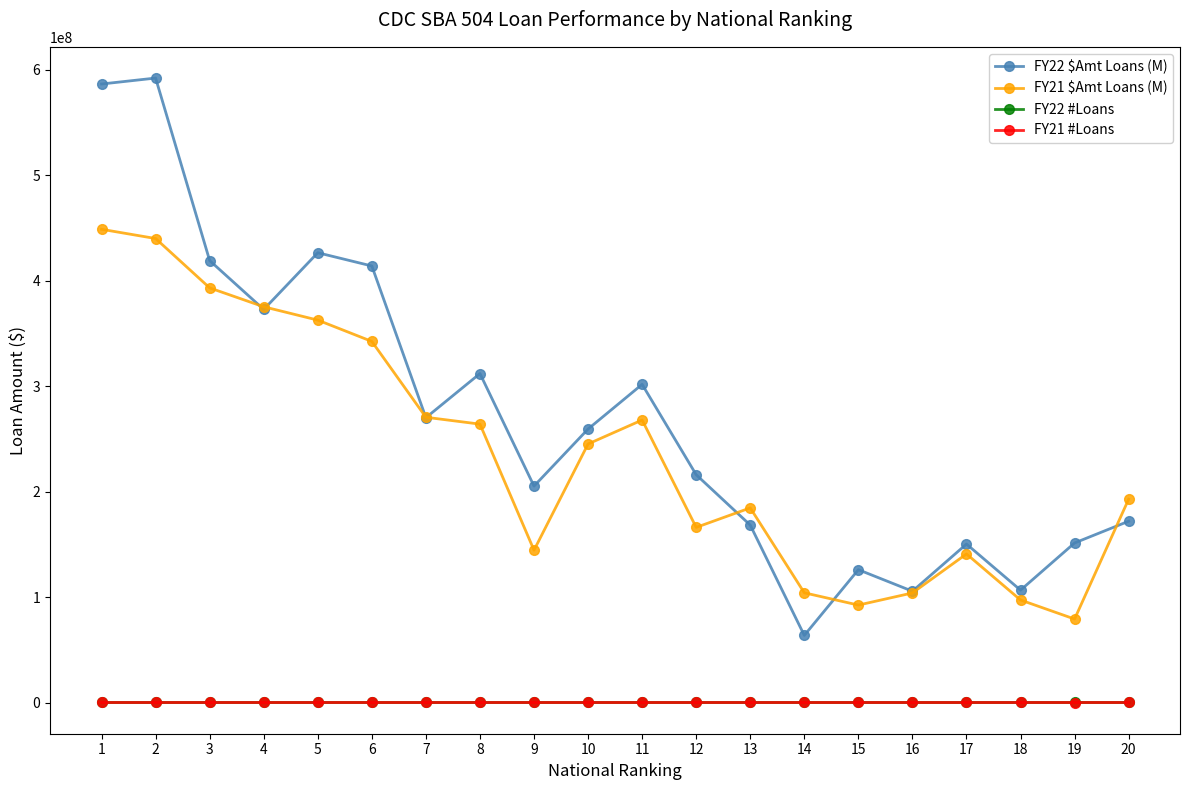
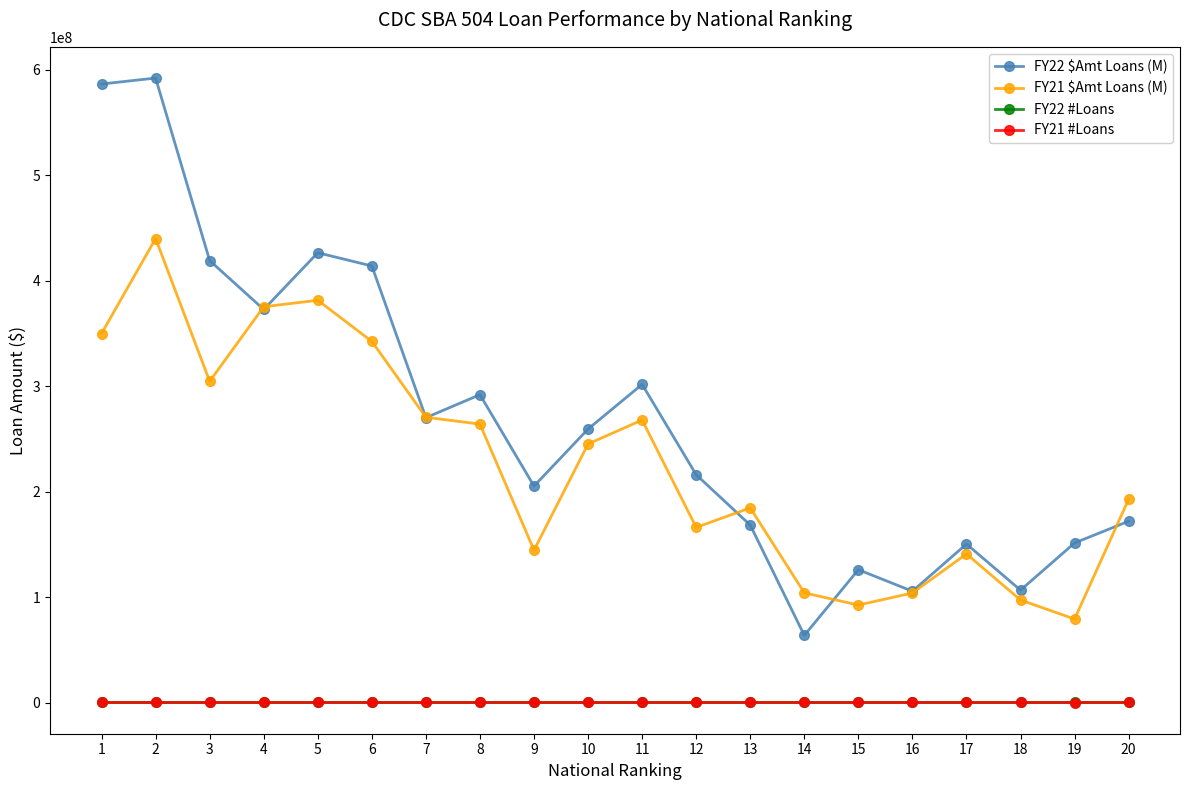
FY21 $Amt Loans (M), 1: 449000000 -> 350000000
FY21 $Amt Loans (M), 3: 393000000 -> 305000000
FY21 $Amt Loans (M), 5: 363000000 -> 382000000
FY22 $Amt Loans (M), 8: 312000000 -> 292000000
